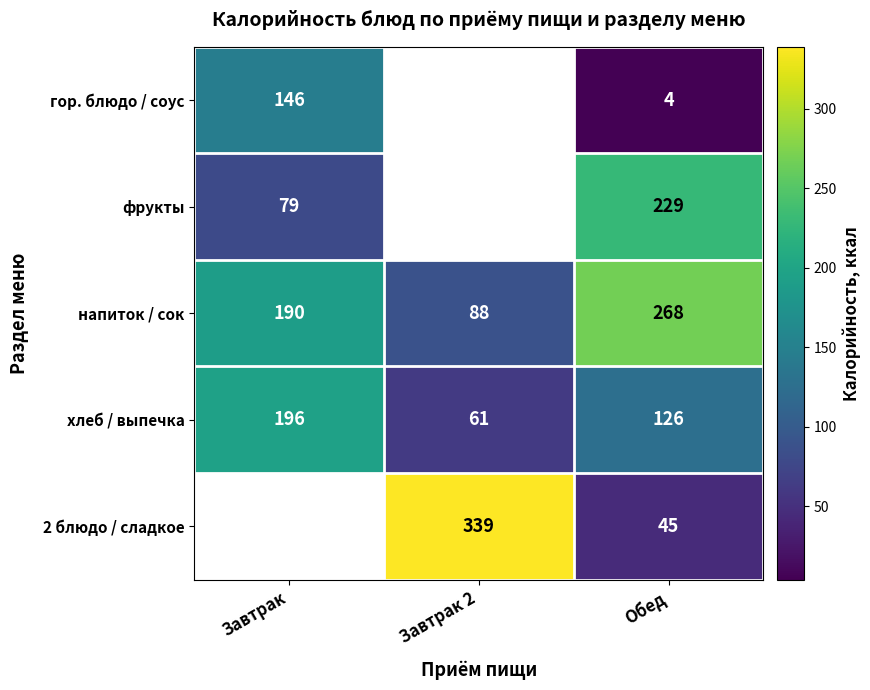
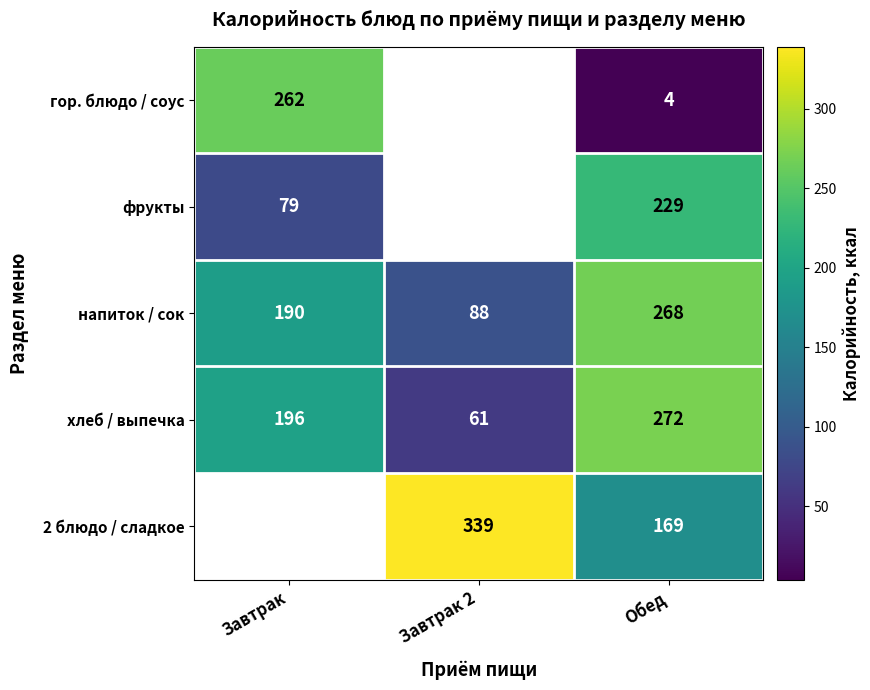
гор. блюдо / соус, Завтрак: 146 -> 262
хлеб / выпечка, Обед: 126 -> 272
2 блюдо / сладкое, Обед: 45 -> 169
